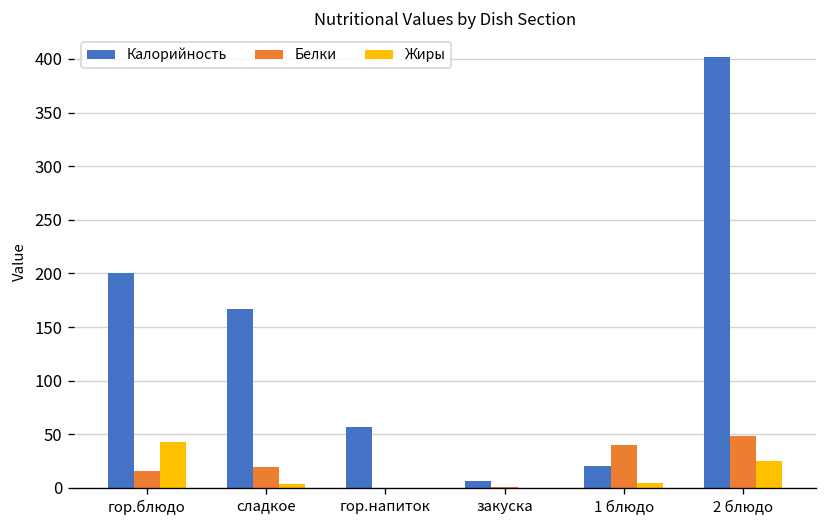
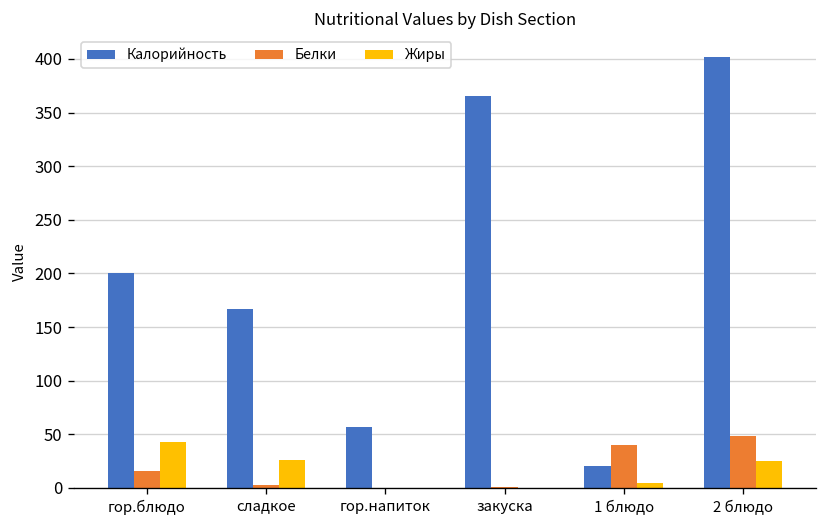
Белки, сладкое: 20 -> 0
Жиры, сладкое: 0 -> 30
Калорийность, закуска: 10 -> 370
